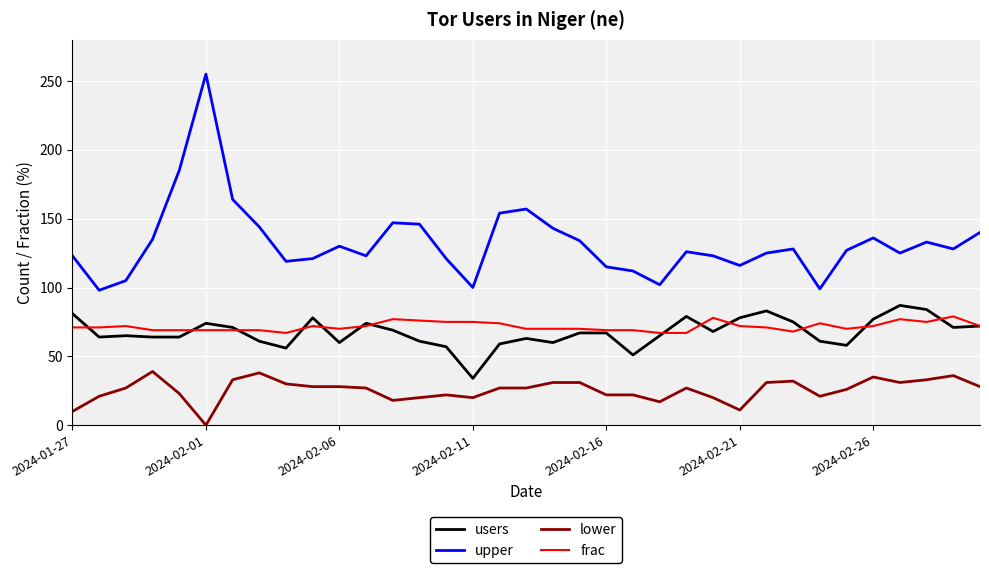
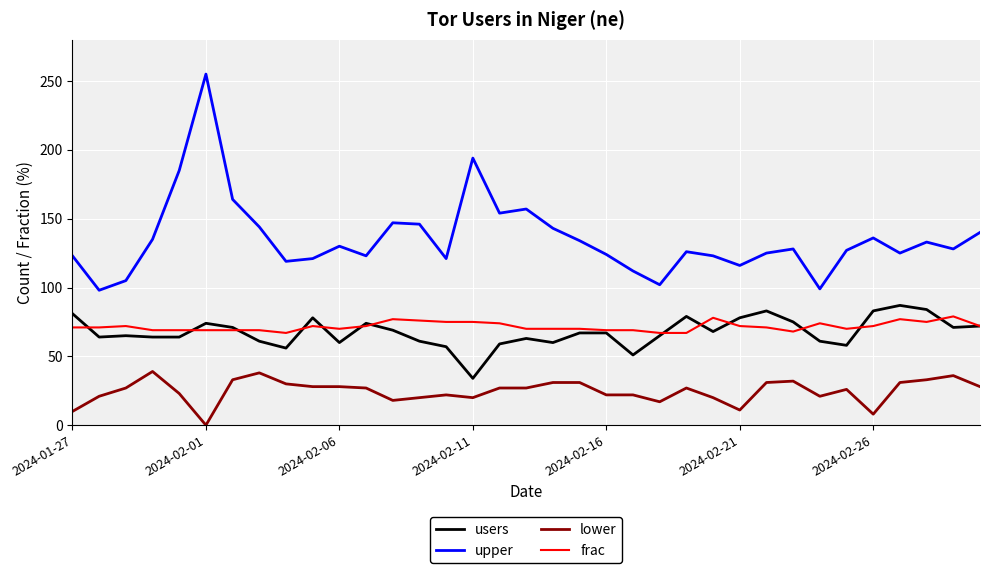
upper, 2024-02-11: 100 -> 194
upper, 2024-02-16: 115 -> 124
users, 2024-02-26: 77 -> 83
lower, 2024-02-26: 35 -> 8
